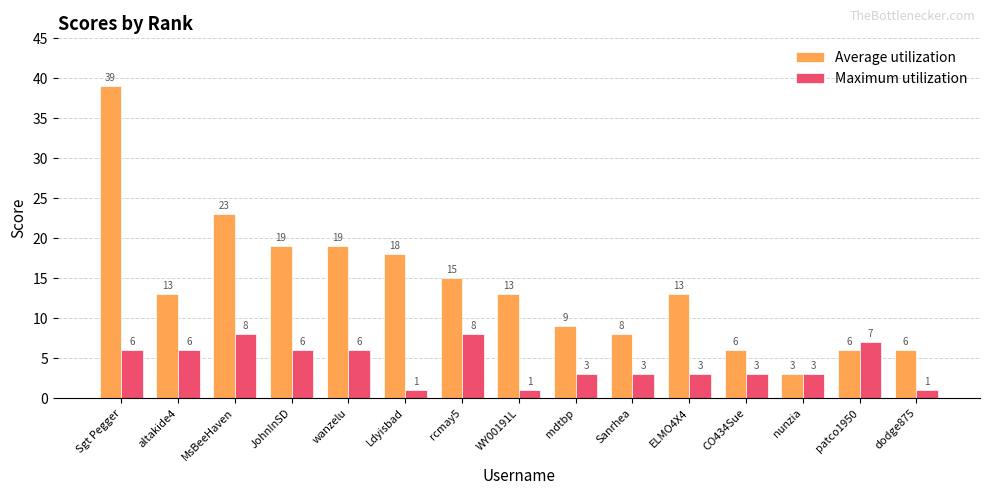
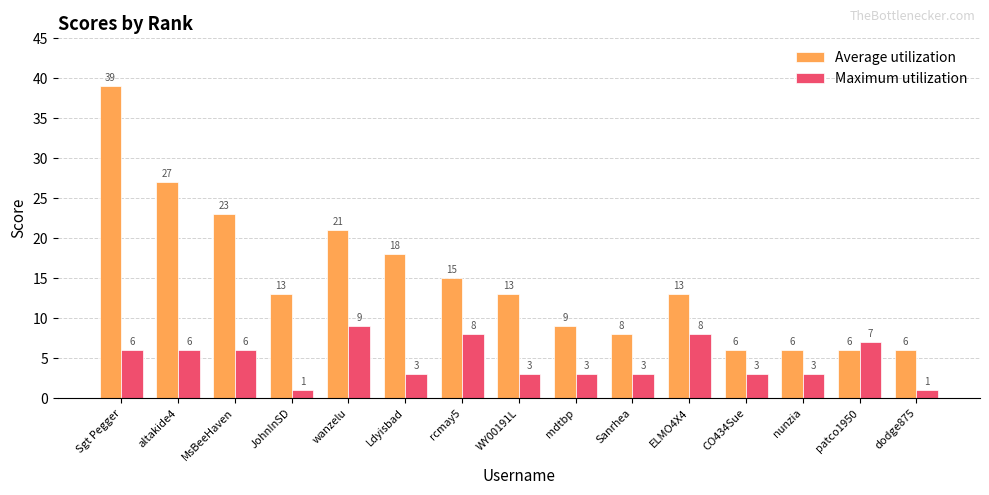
Average utilization, altakide4: 13 -> 27
Maximum utilization, MsBeeHaven: 8 -> 6
Average utilization, JohnInSD: 19 -> 13
Maximum utilization, JohnInSD: 6 -> 1
Average utilization, wanzelu: 19 -> 21
Maximum utilization, wanzelu: 6 -> 9
Maximum utilization, Ldyisbad: 1 -> 3
Maximum utilization, WY00191L: 1 -> 3
Maximum utilization, ELMO4X4: 3 -> 8
Average utilization, nunzia: 3 -> 6
